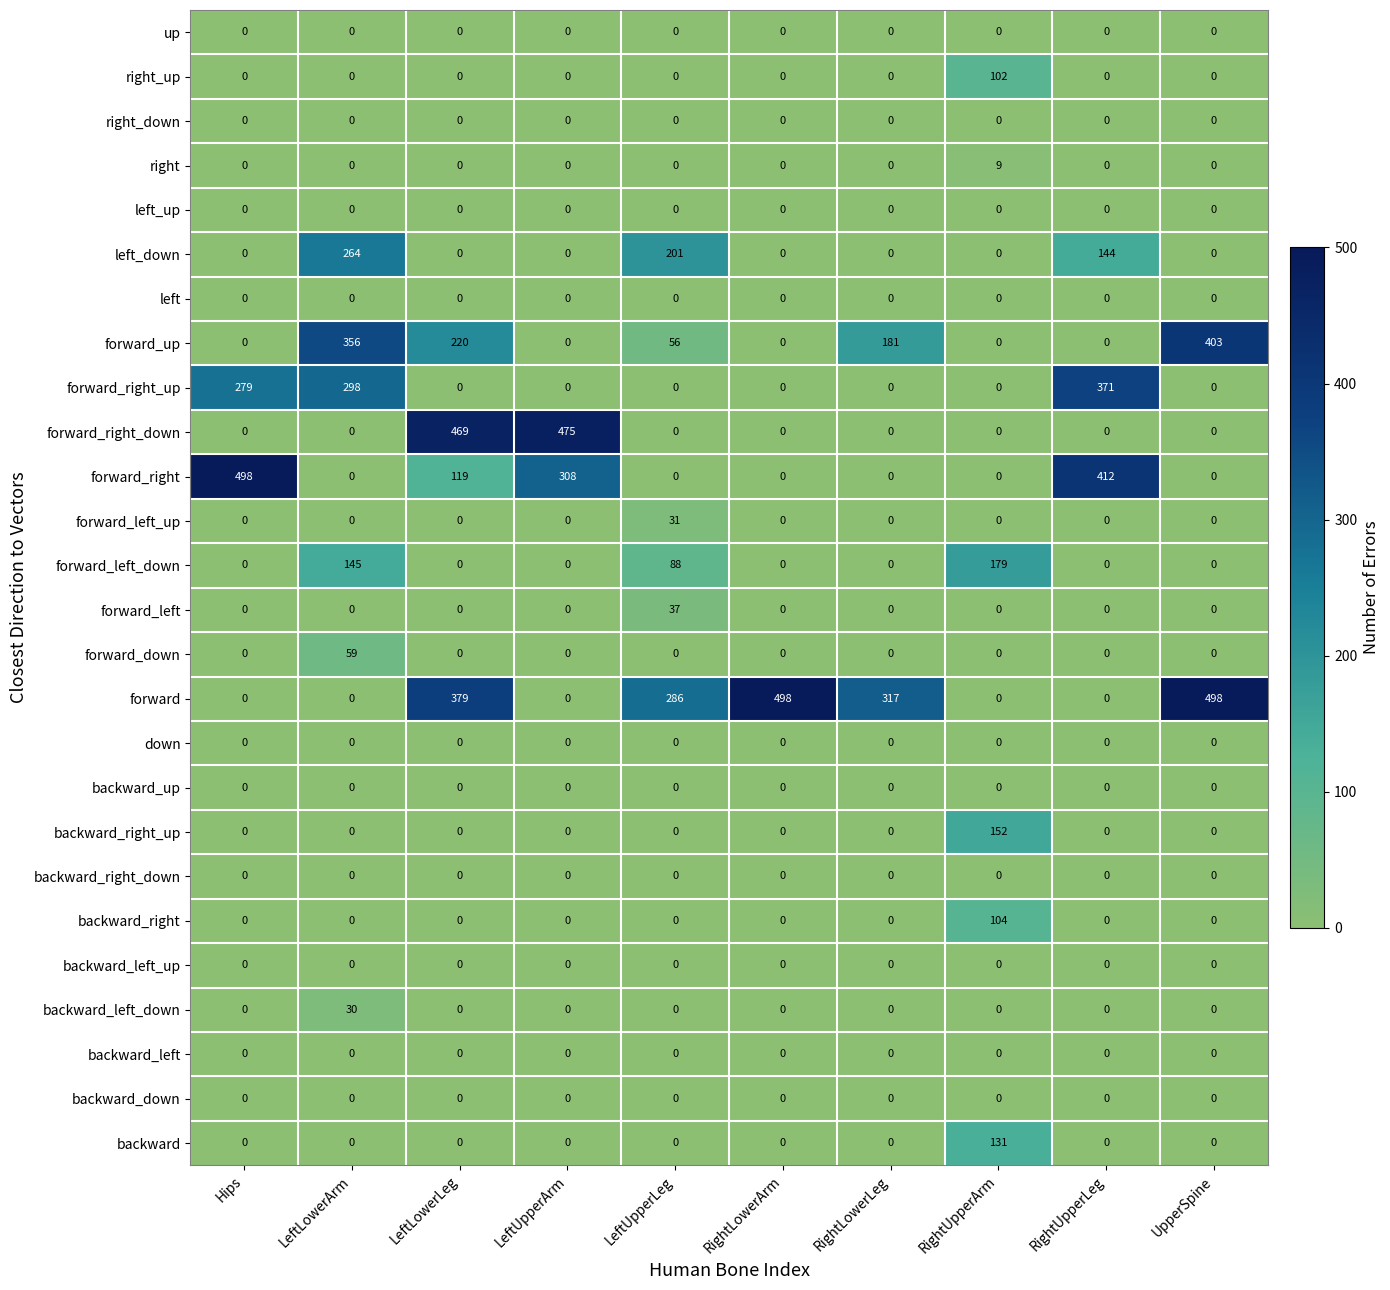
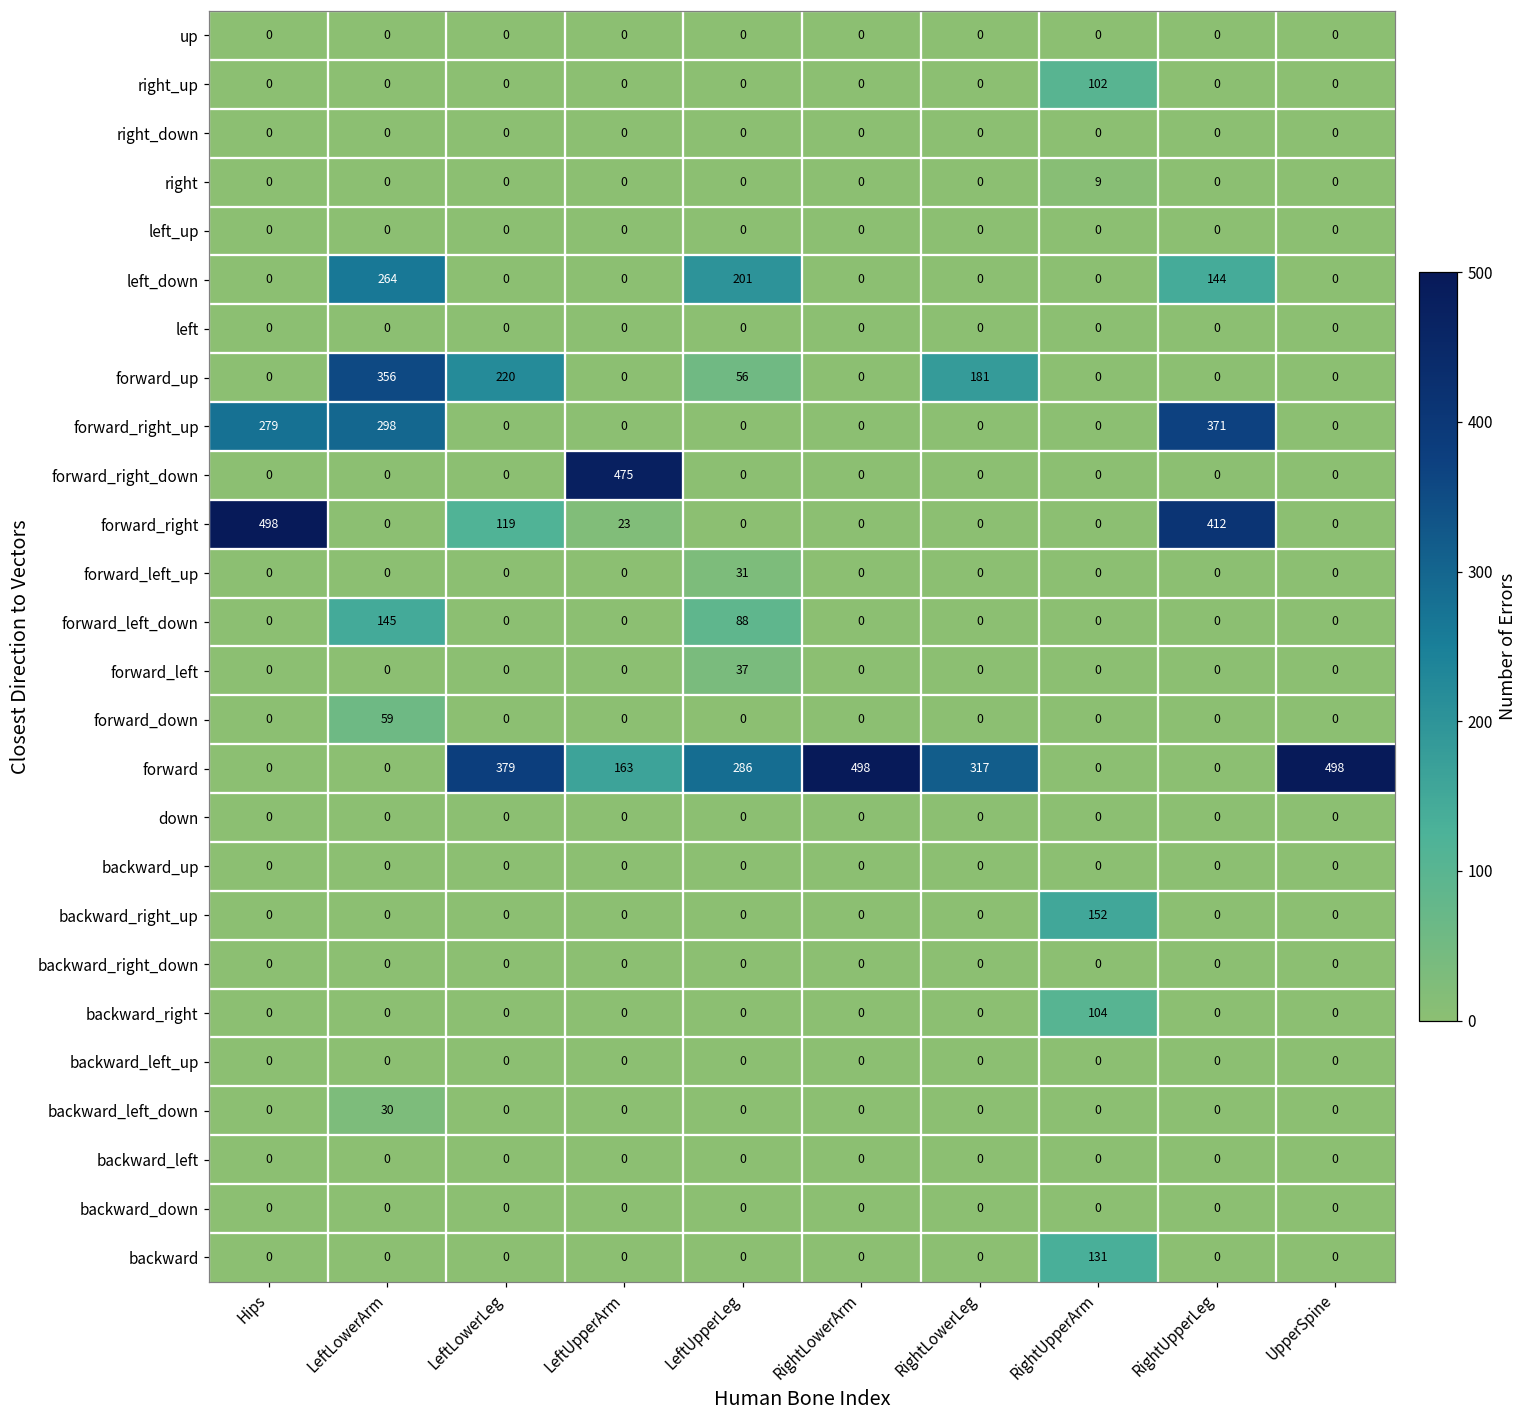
forward_up, UpperSpine: 403 -> 0
forward_right_down, LeftLowerLeg: 469 -> 0
forward_right, LeftUpperArm: 308 -> 23
forward_left_down, RightUpperArm: 179 -> 0
forward, LeftUpperArm: 0 -> 163
